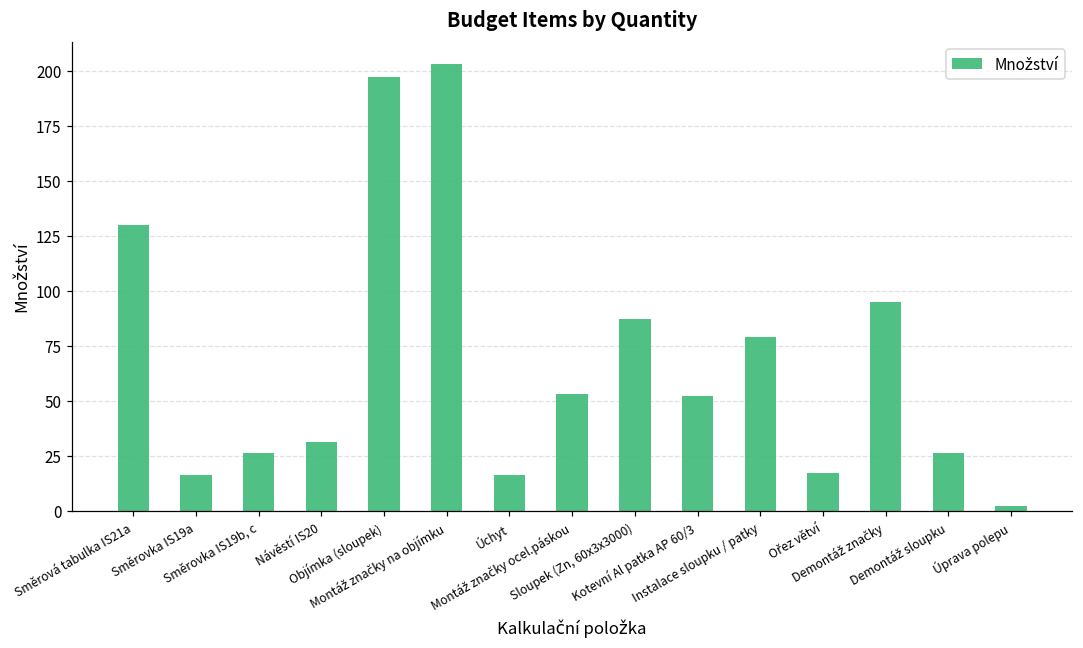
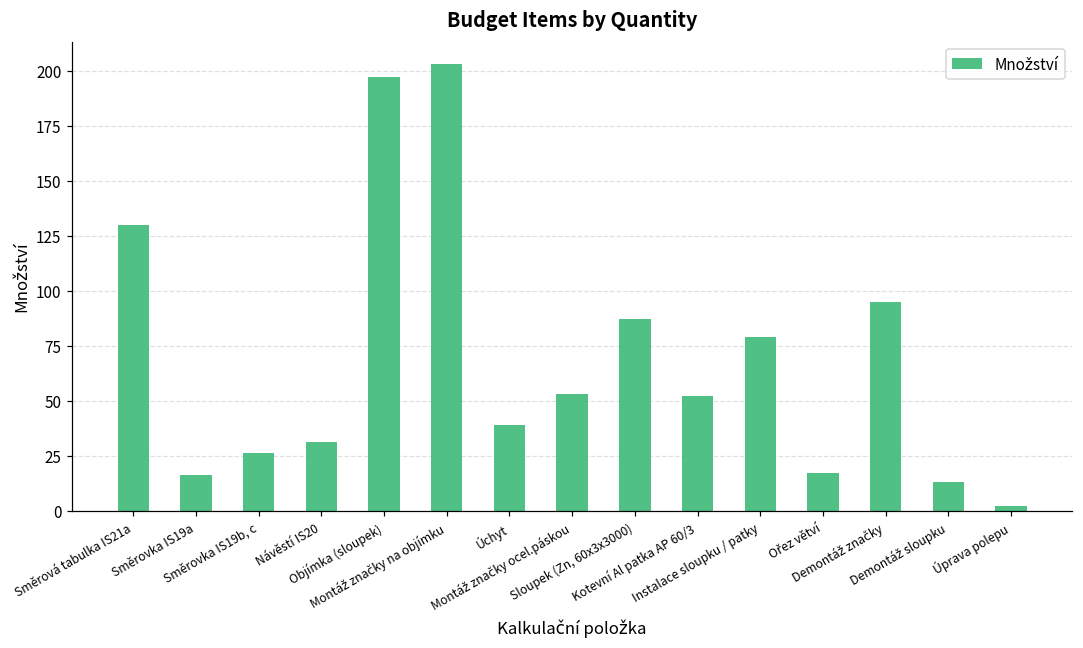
Úchyt: 16 -> 39
Demontáž sloupku: 26 -> 13
